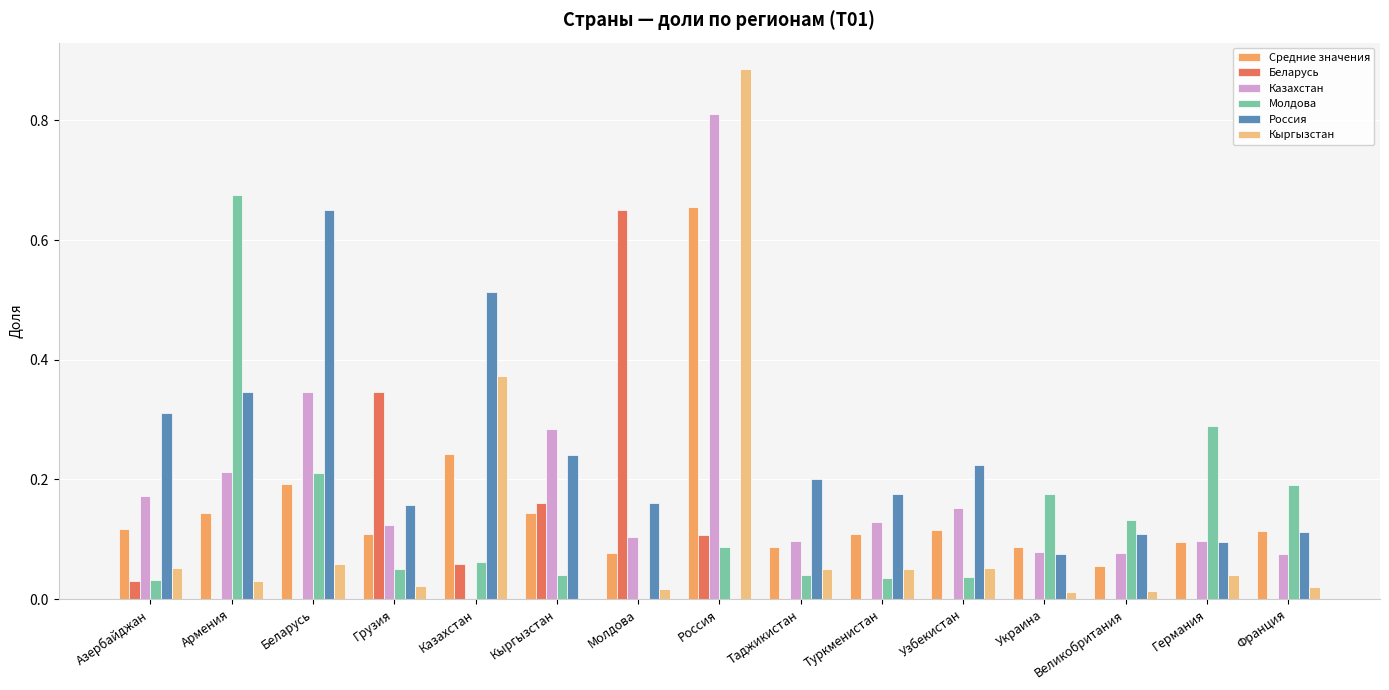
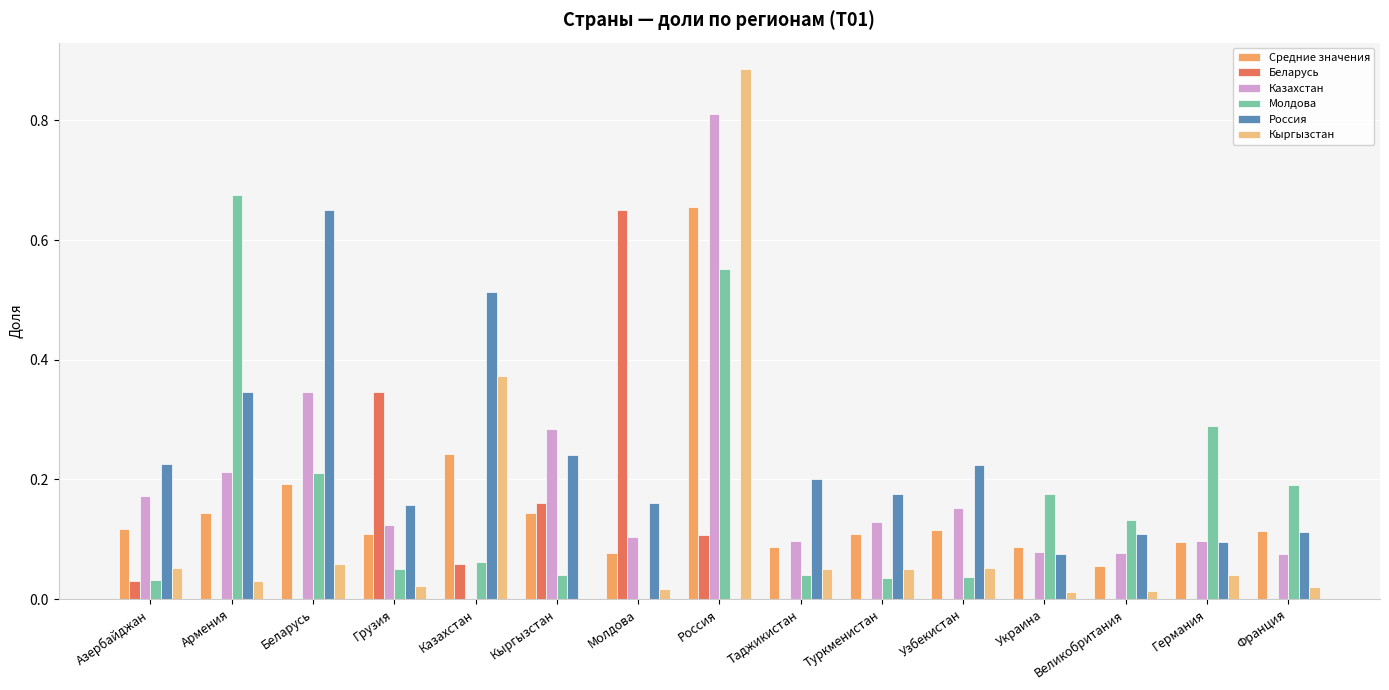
Россия, Азербайджан: 0.31 -> 0.23
Молдова, Россия: 0.09 -> 0.55
